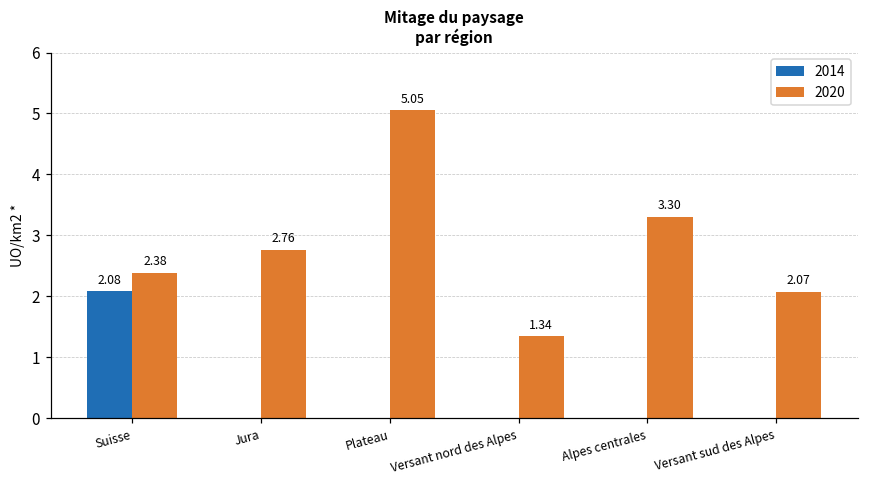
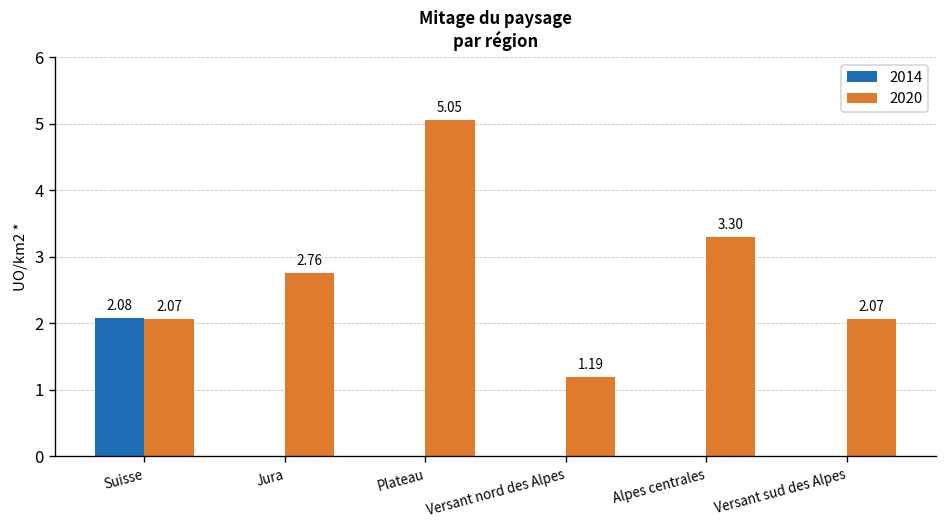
2020, Suisse: 2.38 -> 2.07
2020, Versant nord des Alpes: 1.34 -> 1.19
